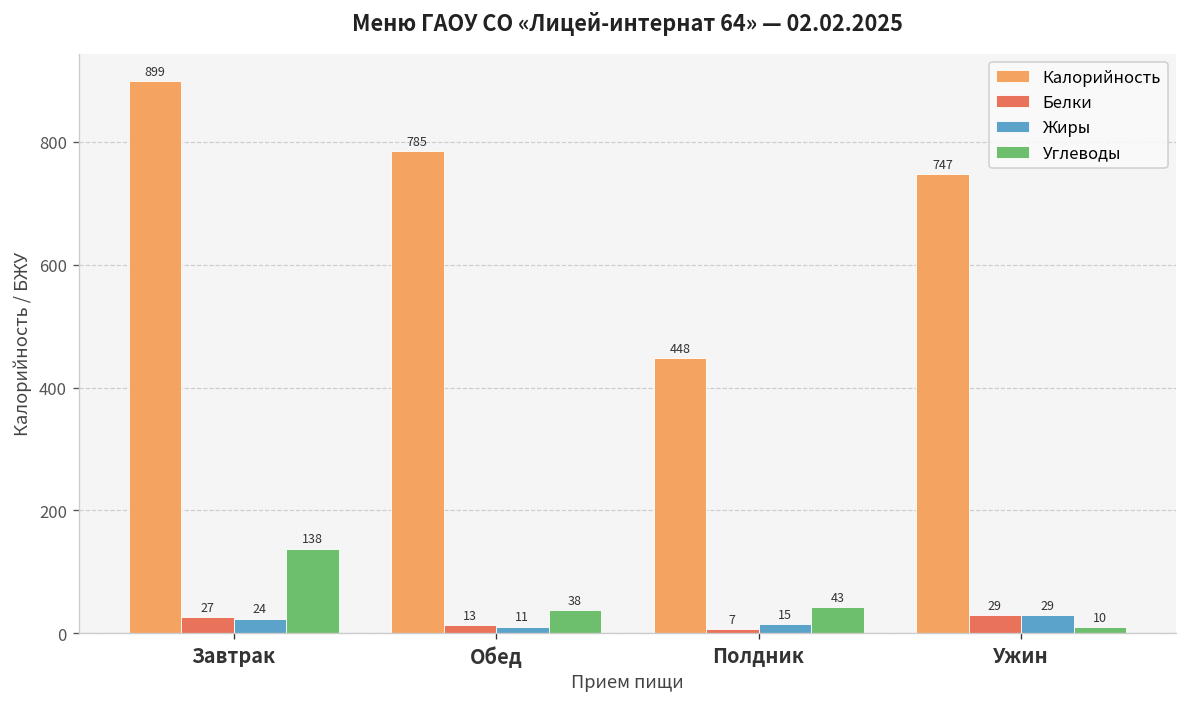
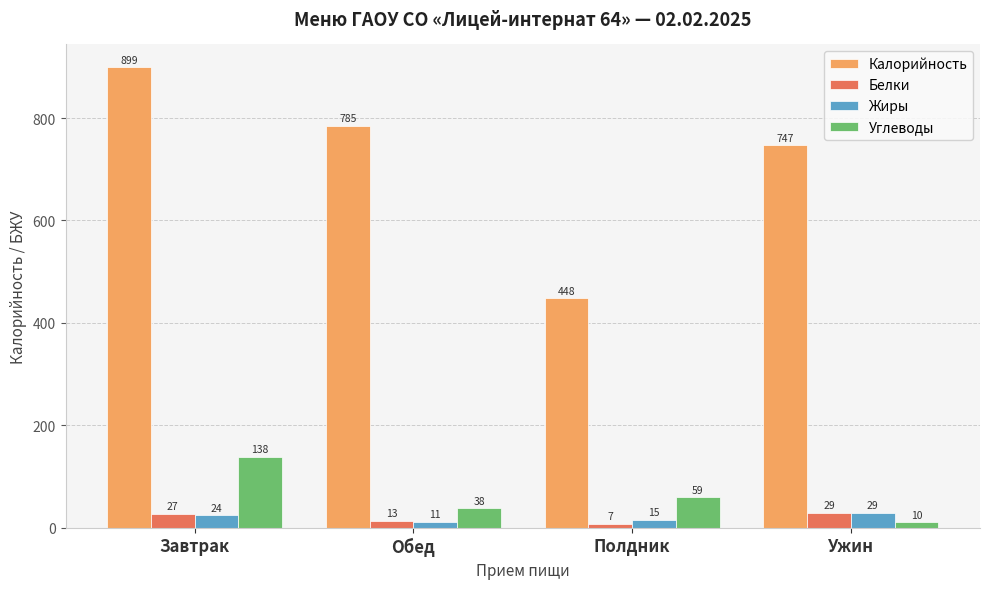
Углеводы, Полдник: 43 -> 59
